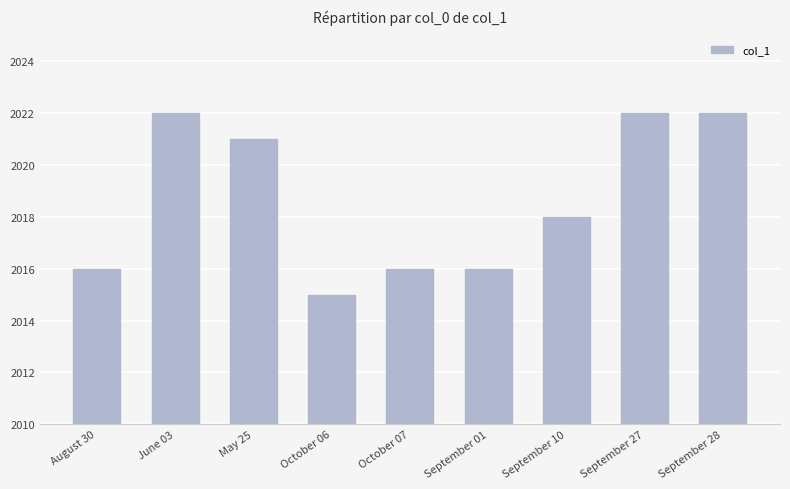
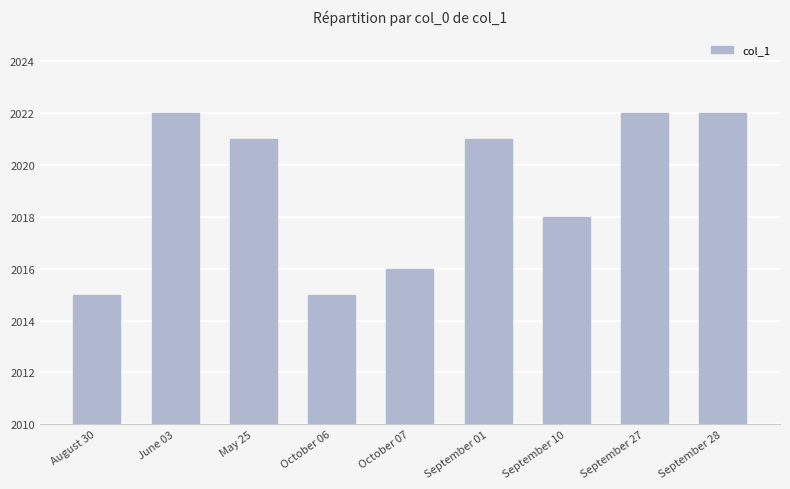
August 30: 2016 -> 2015
September 01: 2016 -> 2021
